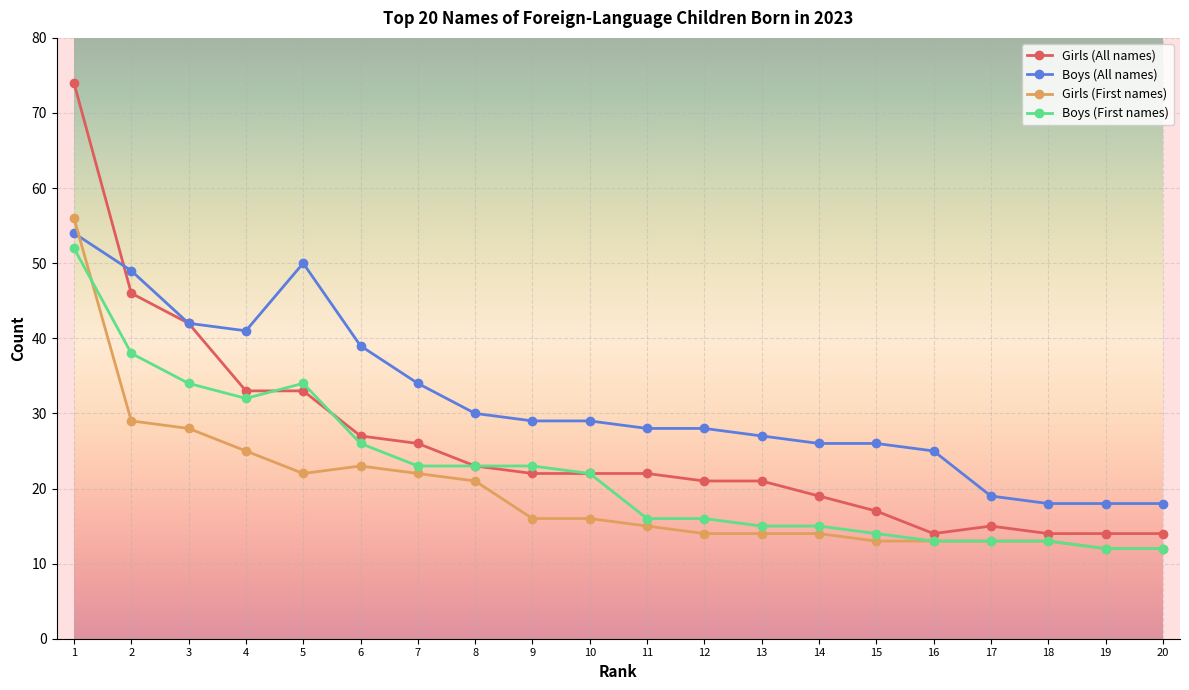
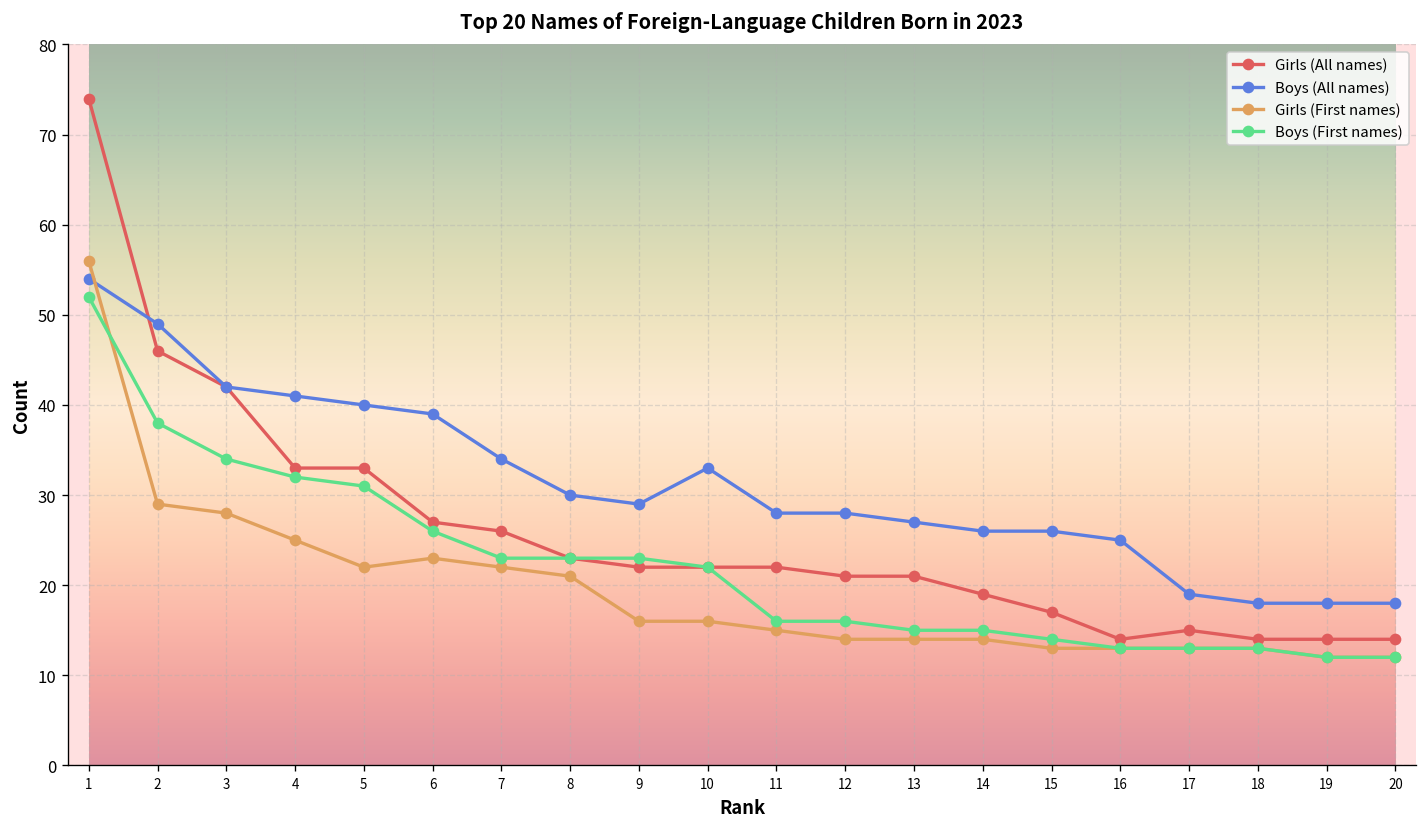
Boys (All names), 5: 50 -> 40
Boys (First names), 5: 34 -> 31
Boys (All names), 10: 29 -> 33
